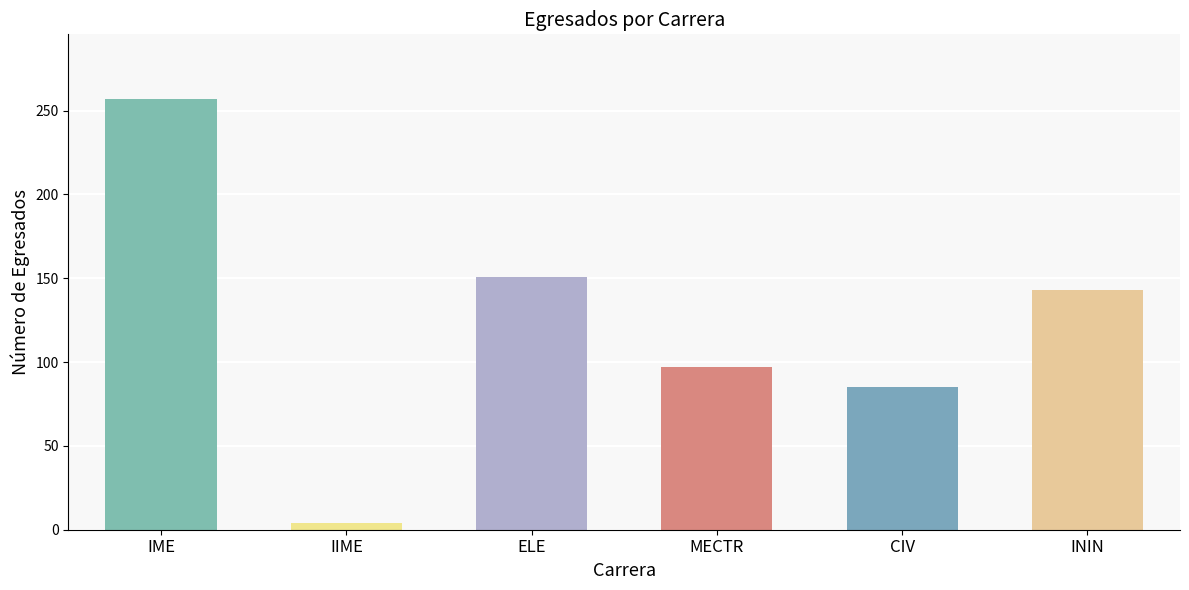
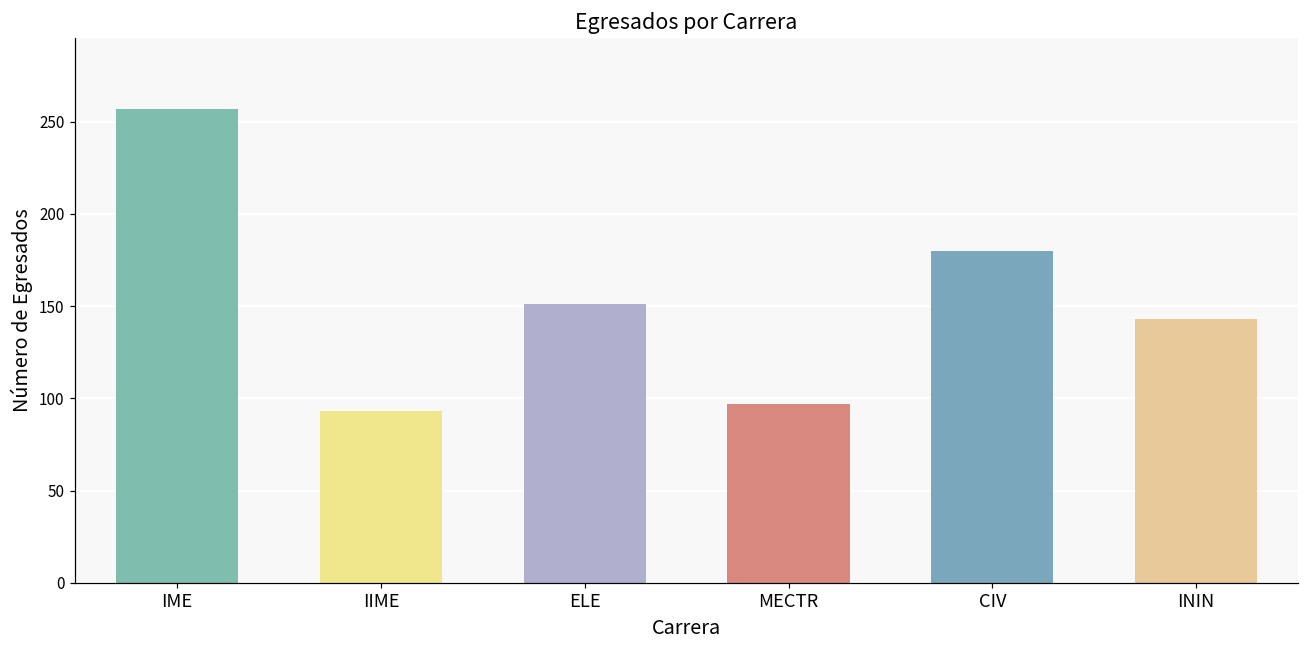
IIME: 4 -> 93
CIV: 85 -> 180
